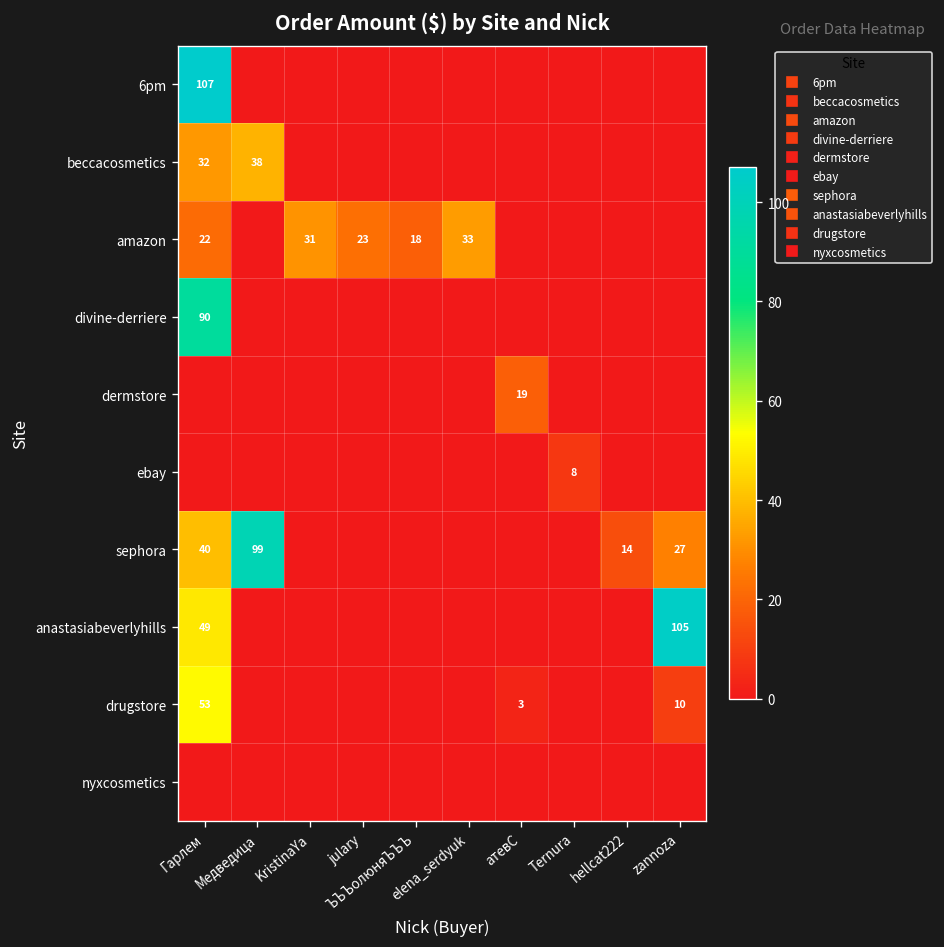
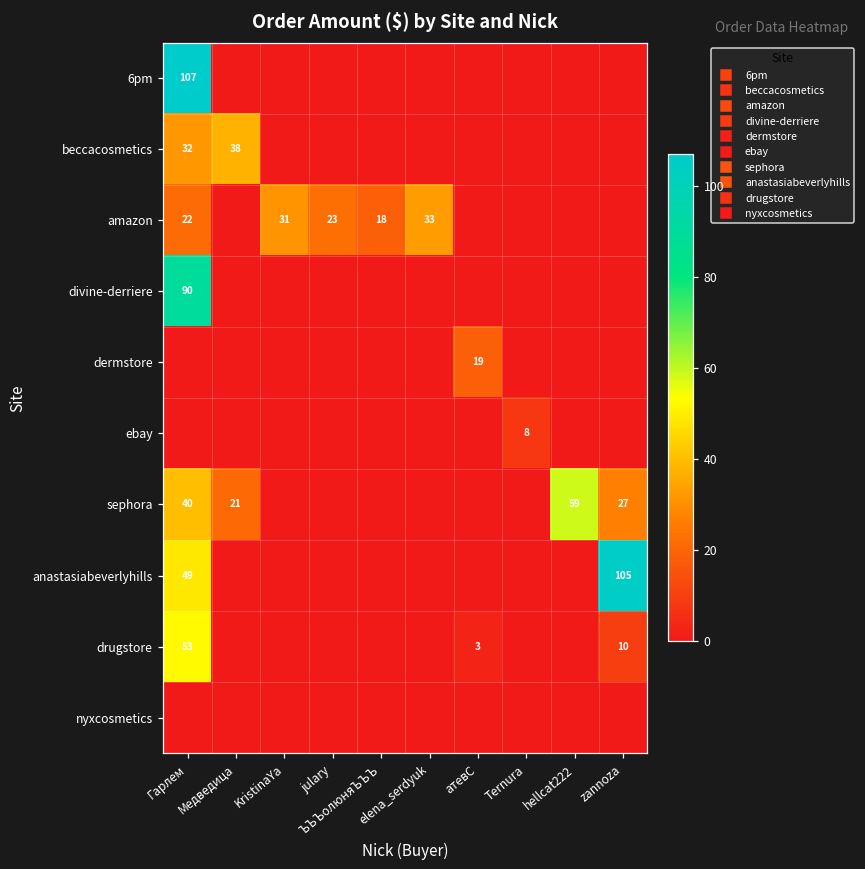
sephora, Медведица: 99 -> 21
sephora, hellcat222: 14 -> 59
